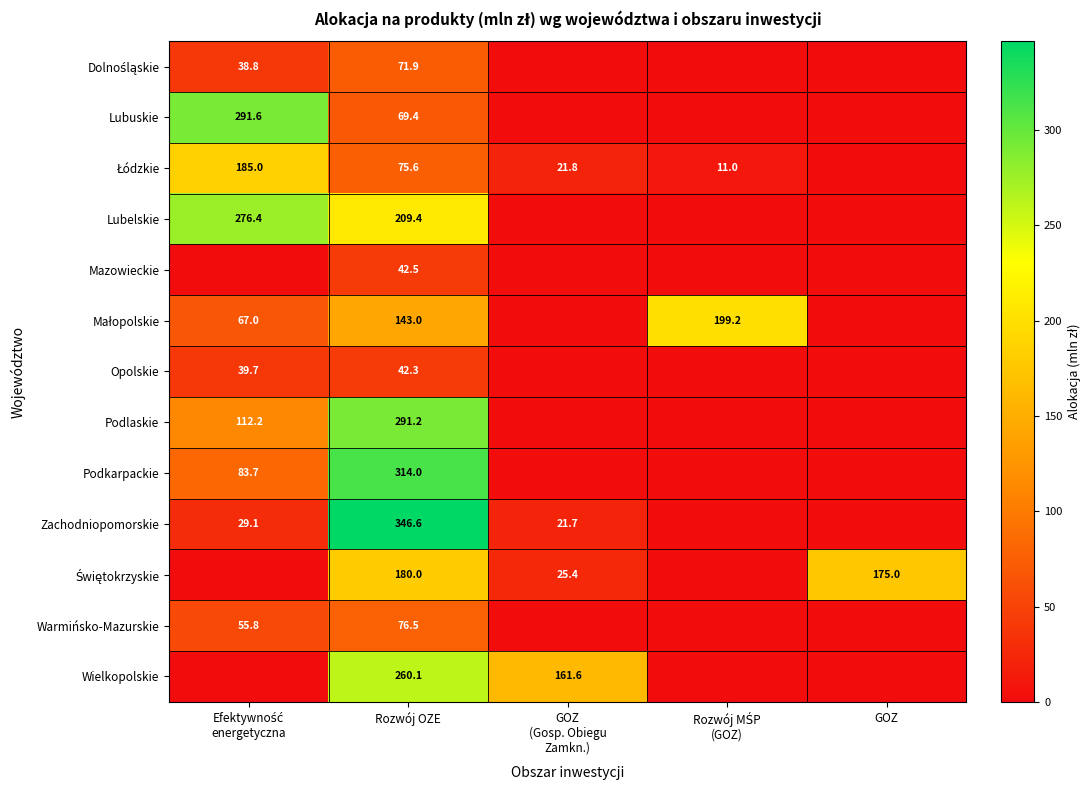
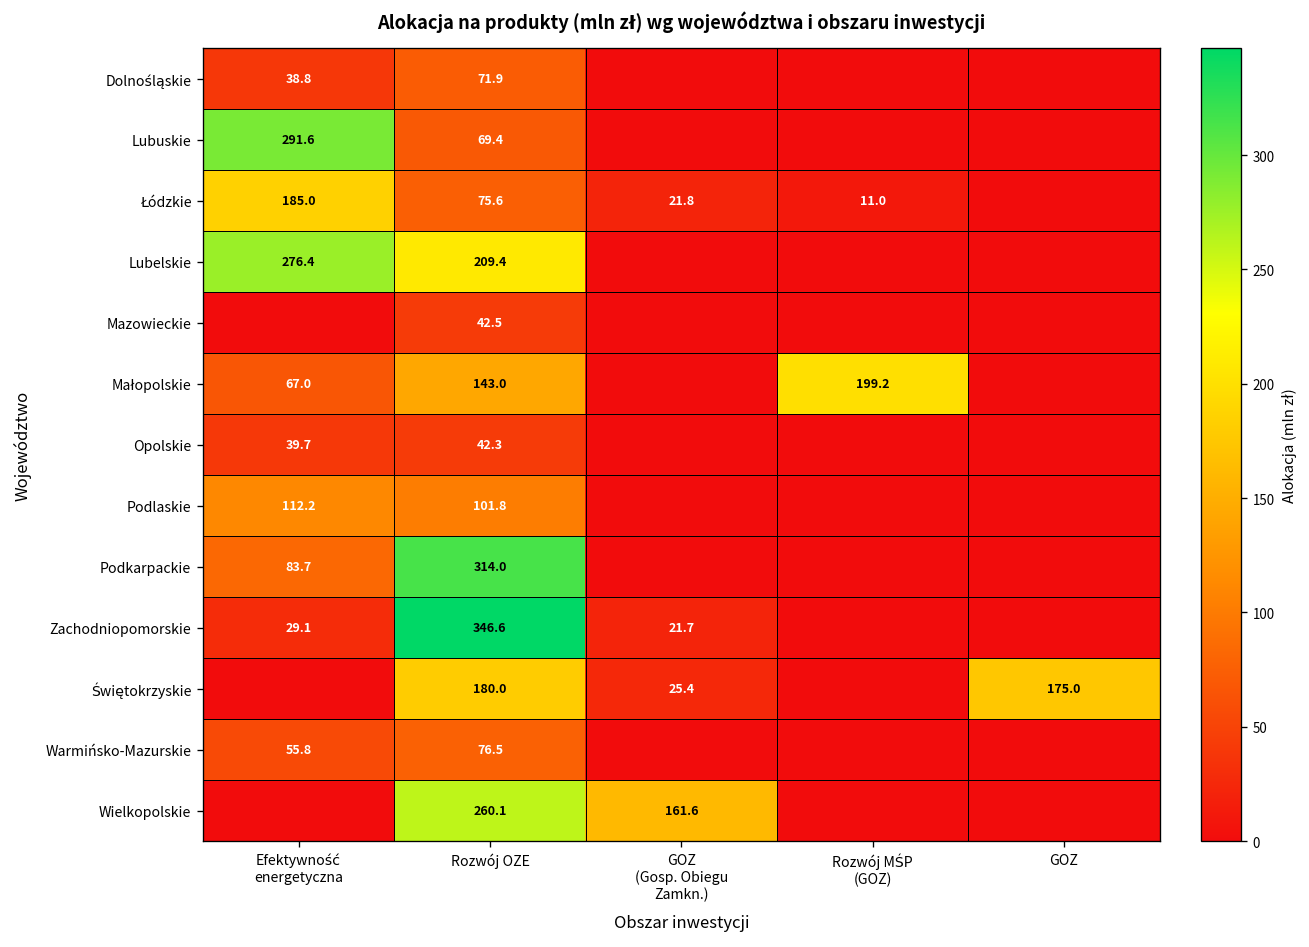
Podlaskie, Rozwój OZE: 291.2 -> 101.8
